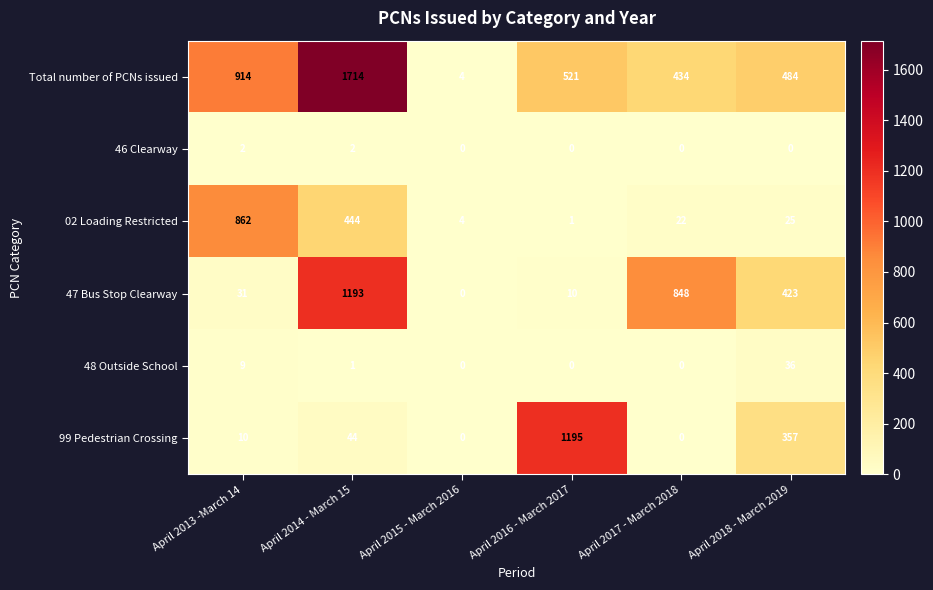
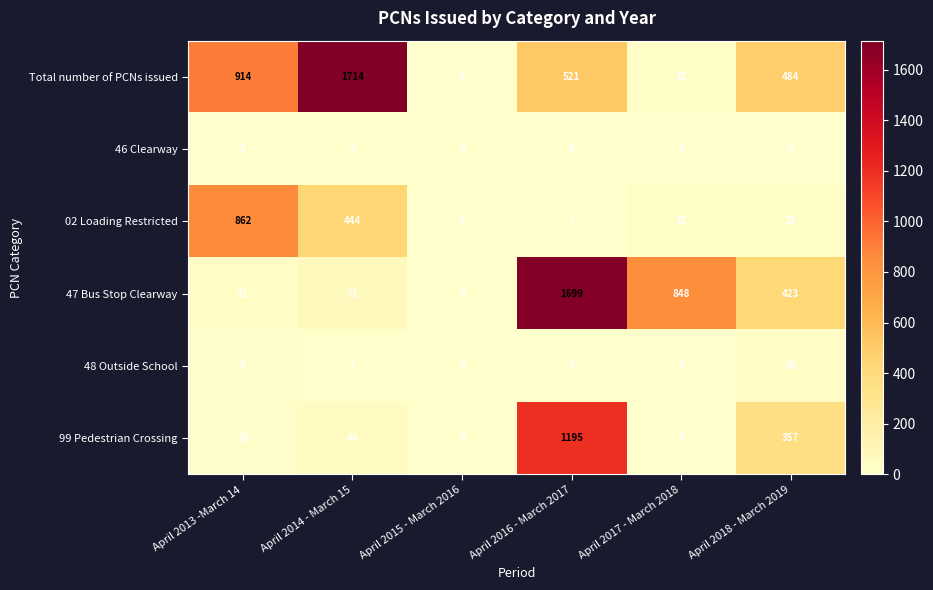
Total number of PCNs issued, April 2017 - March 2018: 434 -> 22
47 Bus Stop Clearway, April 2014 - March 15: 1193 -> 71
47 Bus Stop Clearway, April 2016 - March 2017: 10 -> 1699
